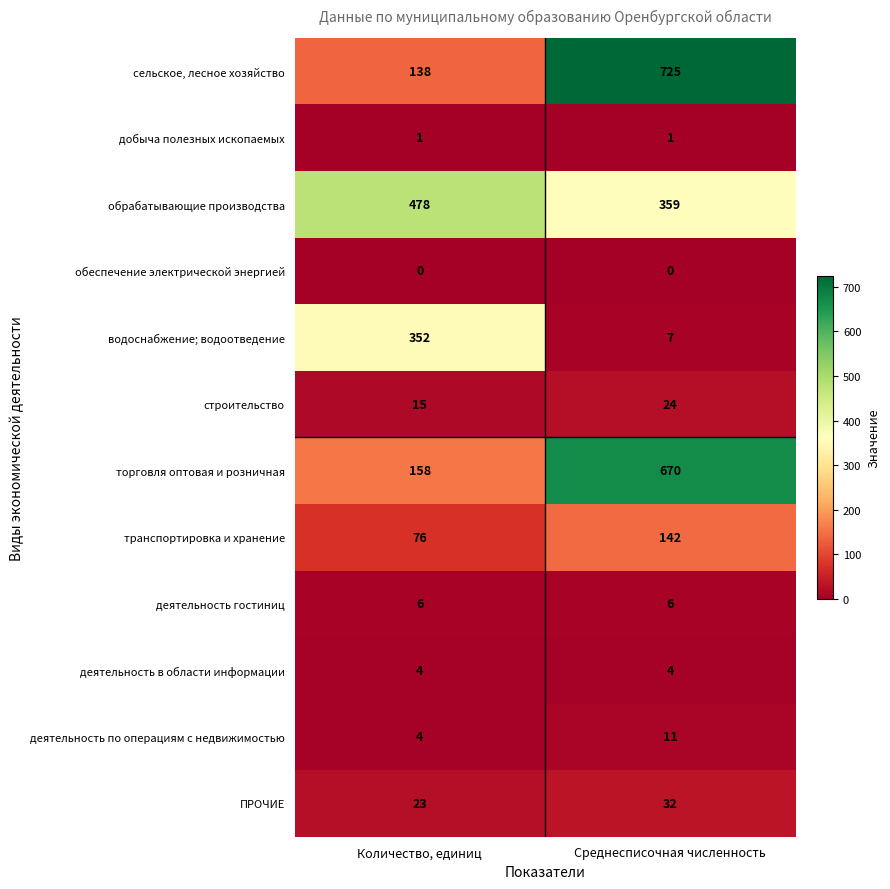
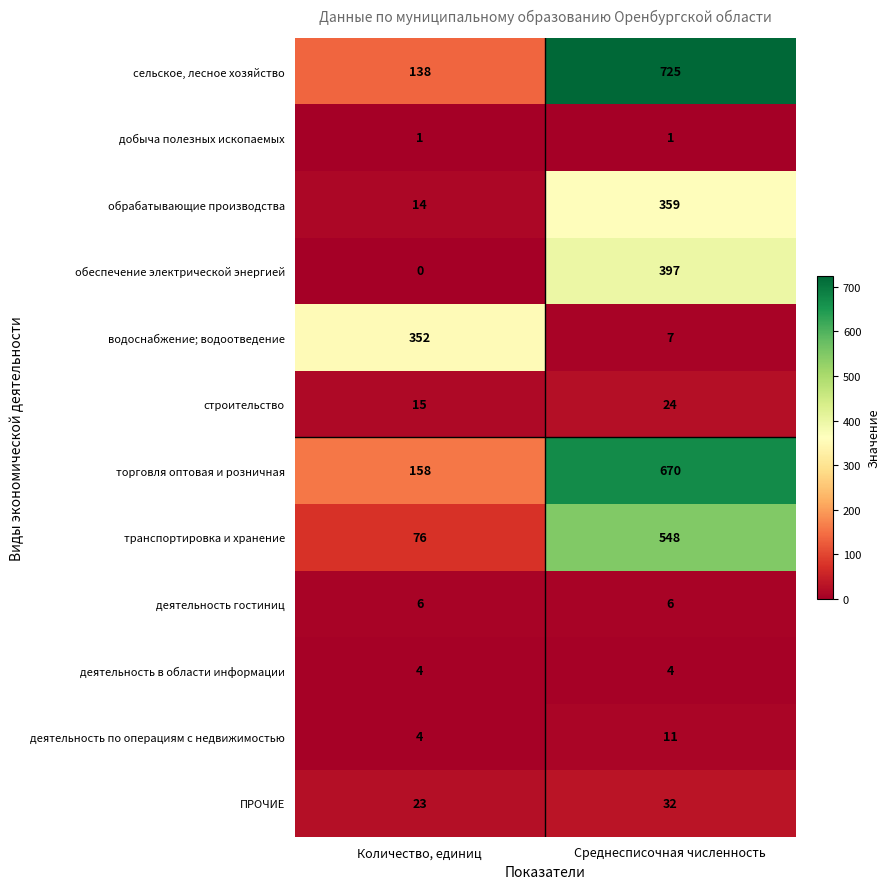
обрабатывающие производства, Количество, единиц: 478 -> 14
обеспечение электрической энергией, Среднесписочная численность: 0 -> 397
транспортировка и хранение, Среднесписочная численность: 142 -> 548
